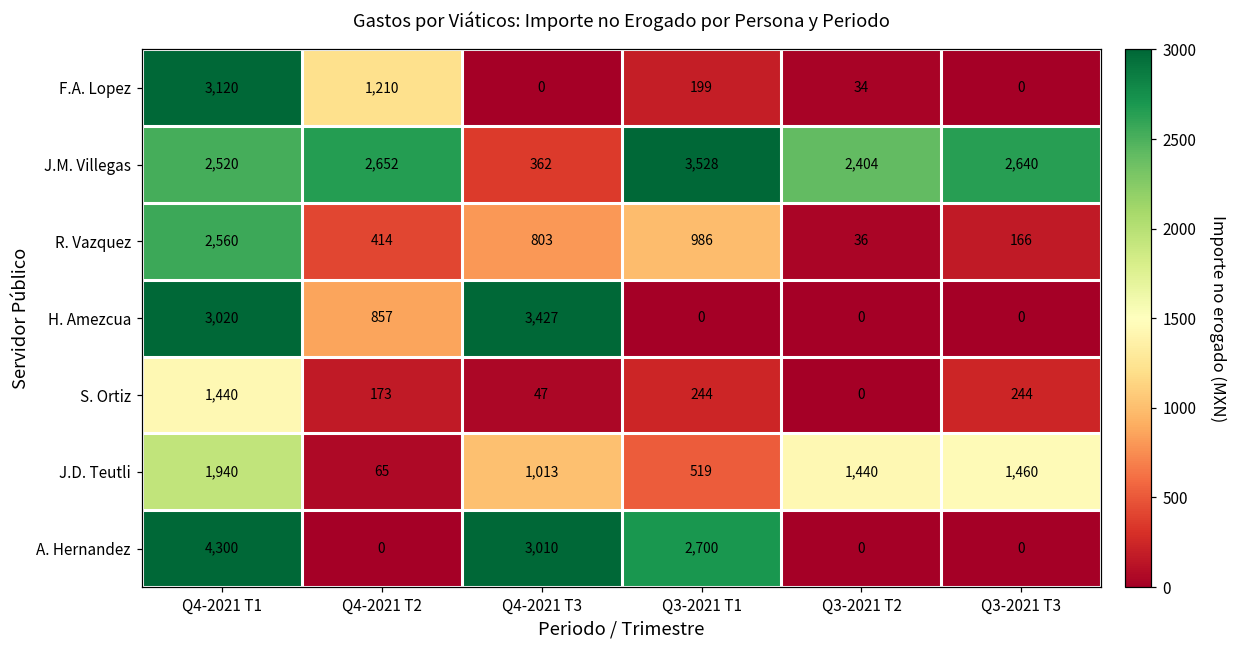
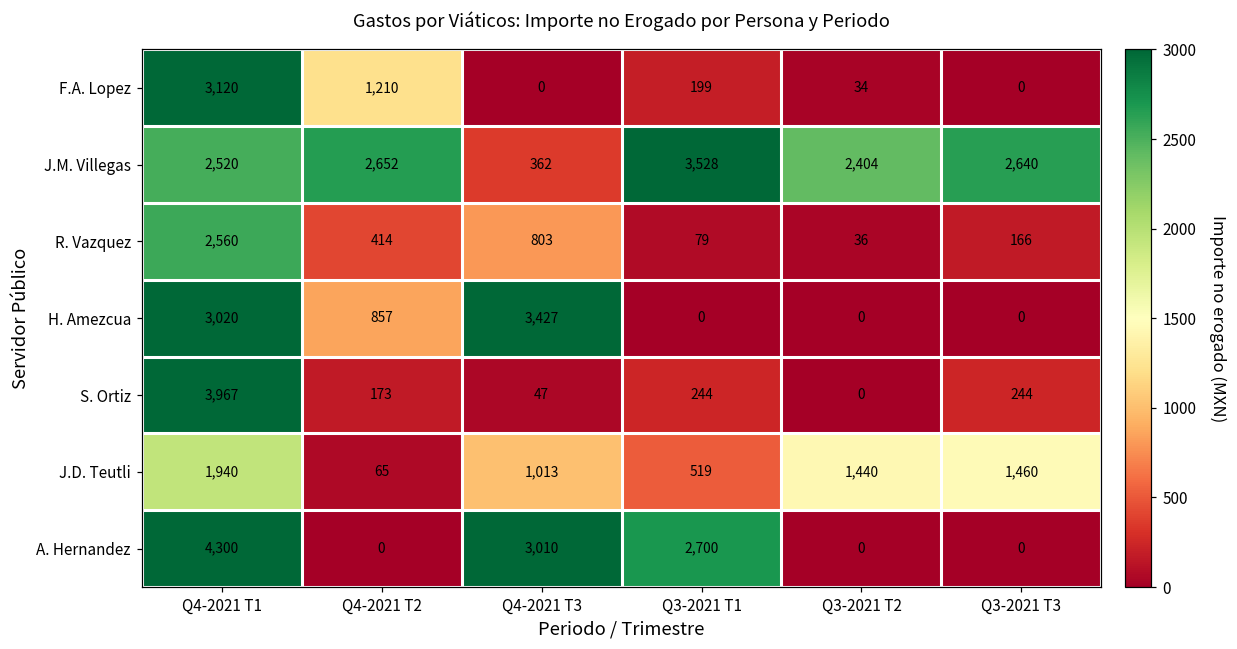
R. Vazquez, Q3-2021 T1: 986 -> 79
S. Ortiz, Q4-2021 T1: 1,440 -> 3,967
